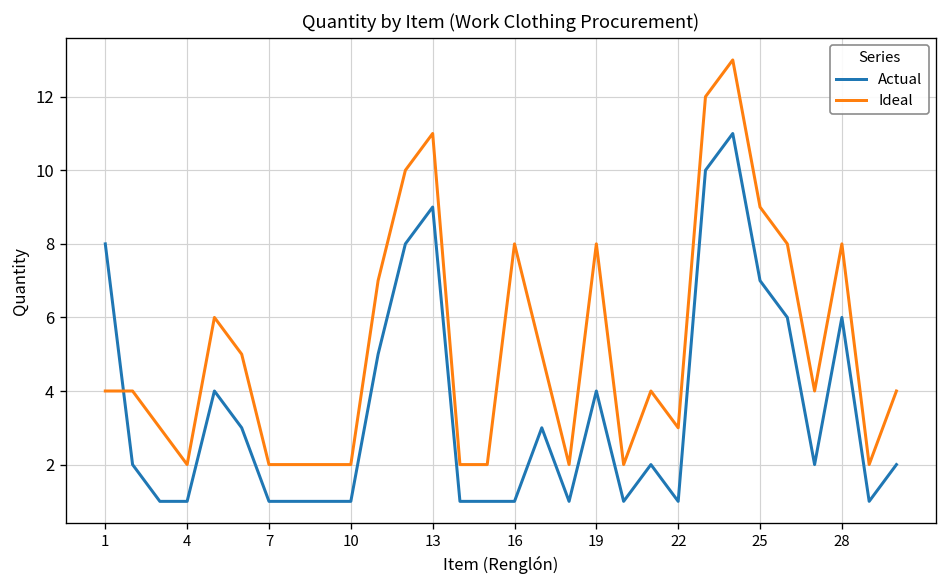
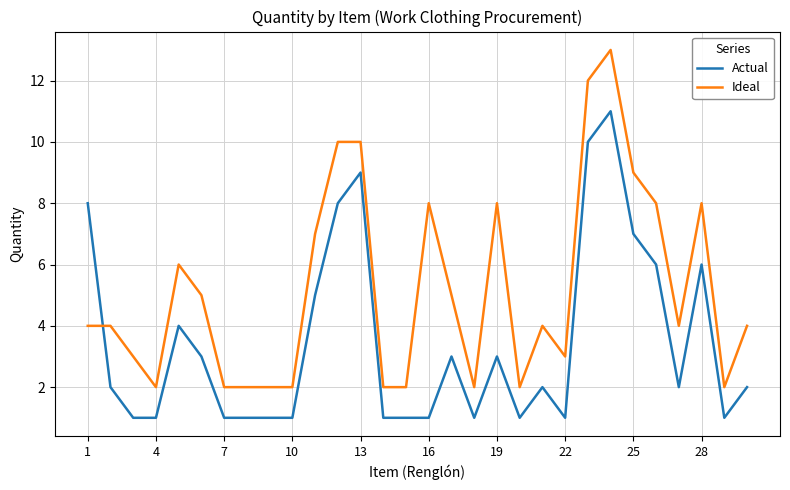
Ideal, 13: 11 -> 10
Actual, 19: 4 -> 3
